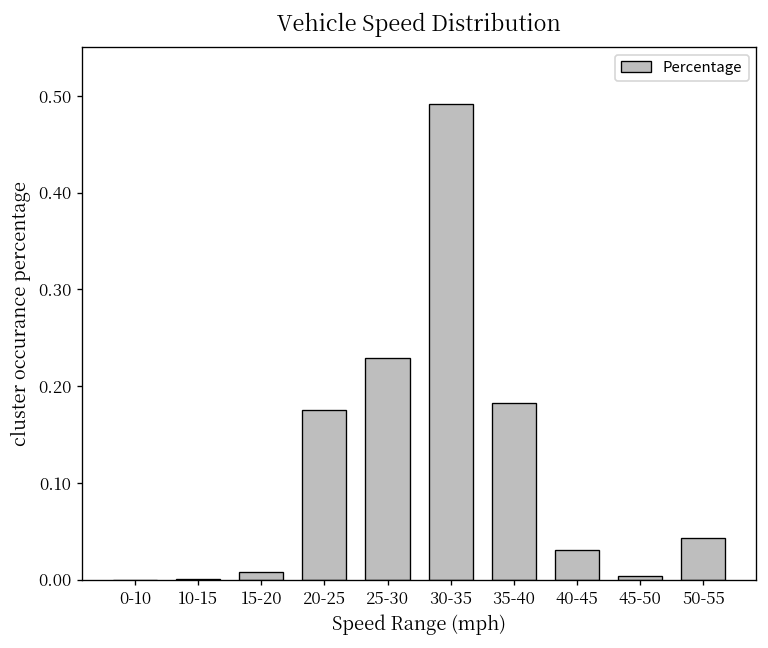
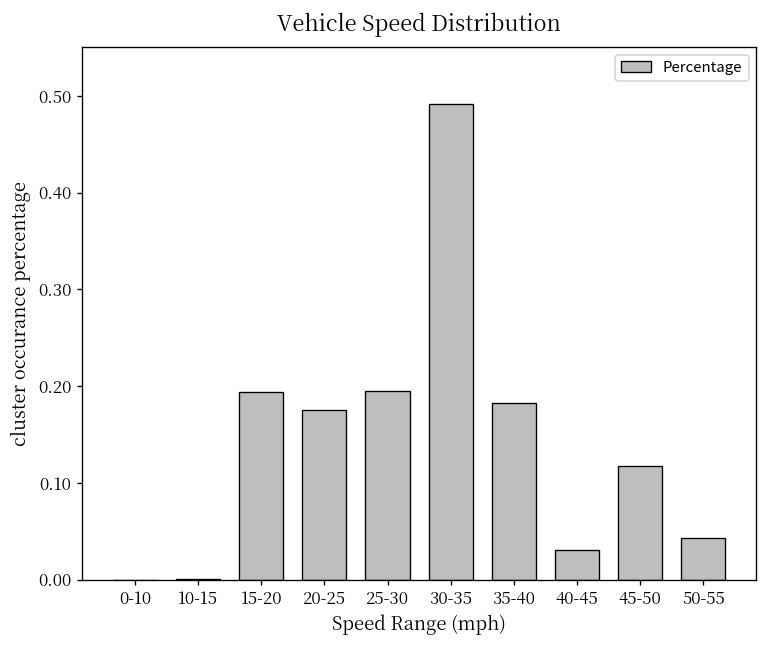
15-20: 0.01 -> 0.19
25-30: 0.23 -> 0.19
45-50: 0.00 -> 0.12
